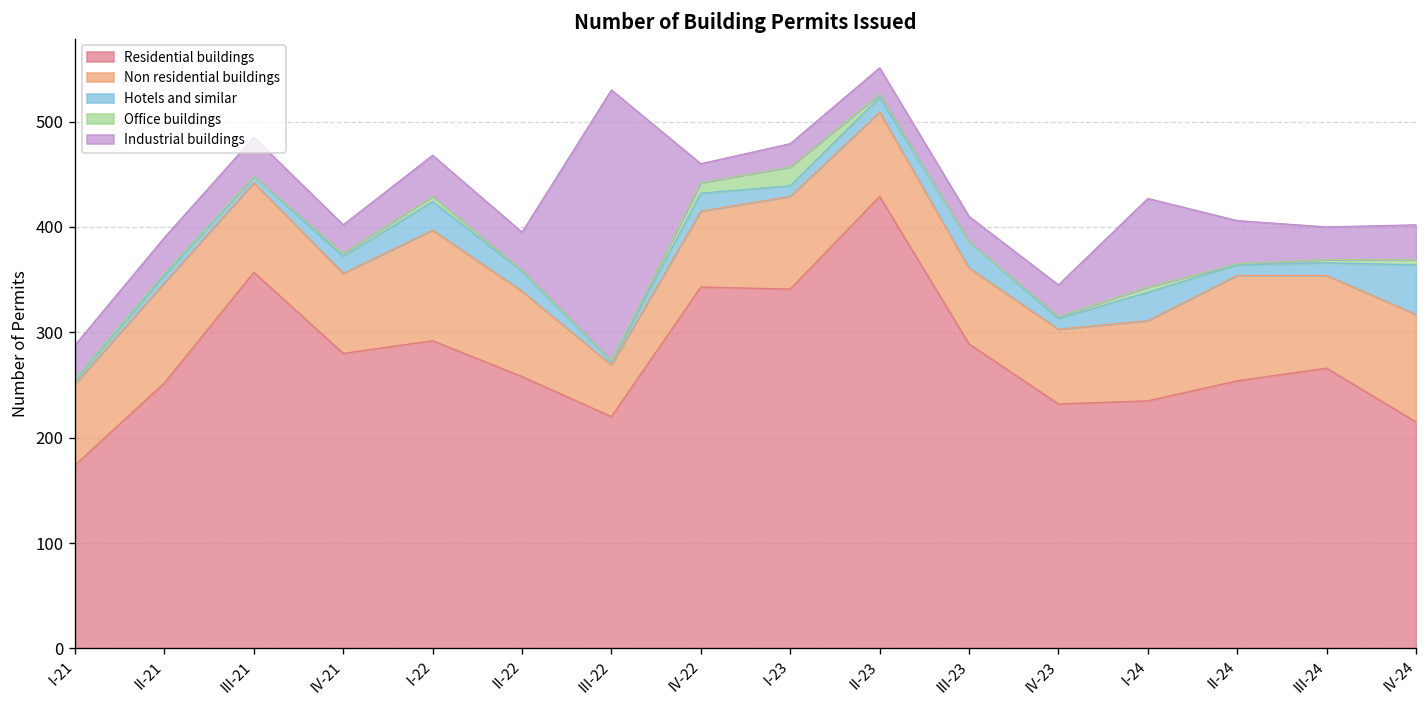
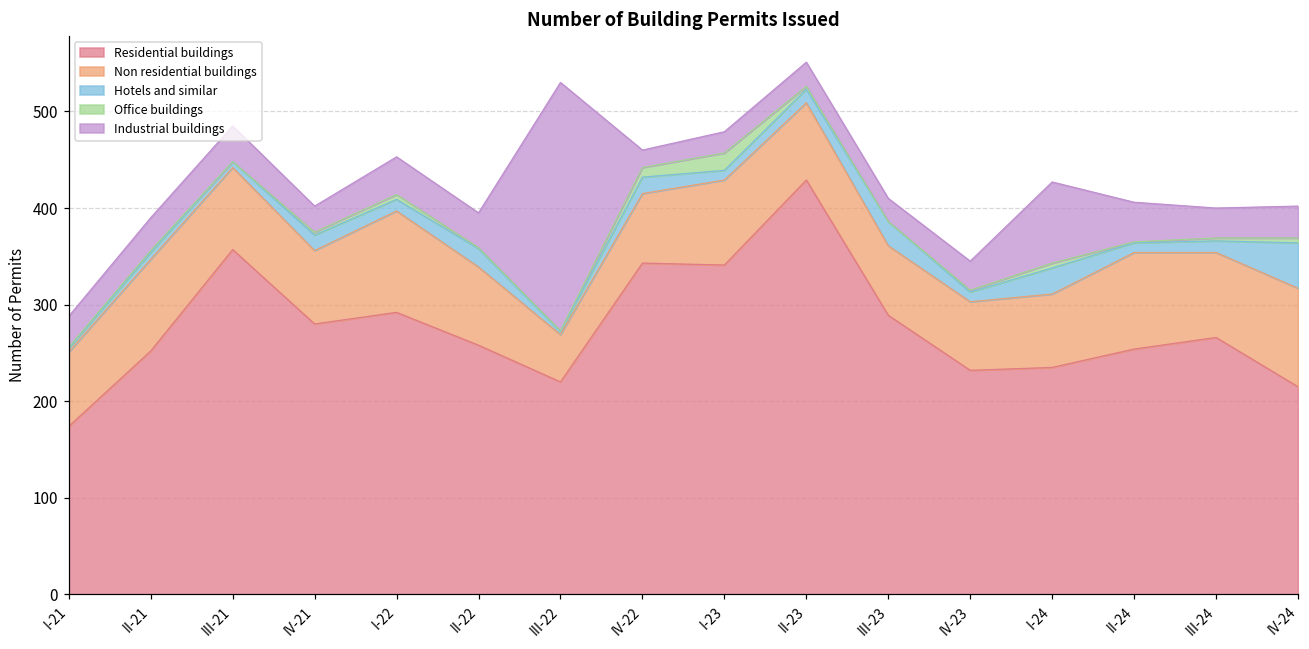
Hotels and similar, I-22: 30 -> 10
